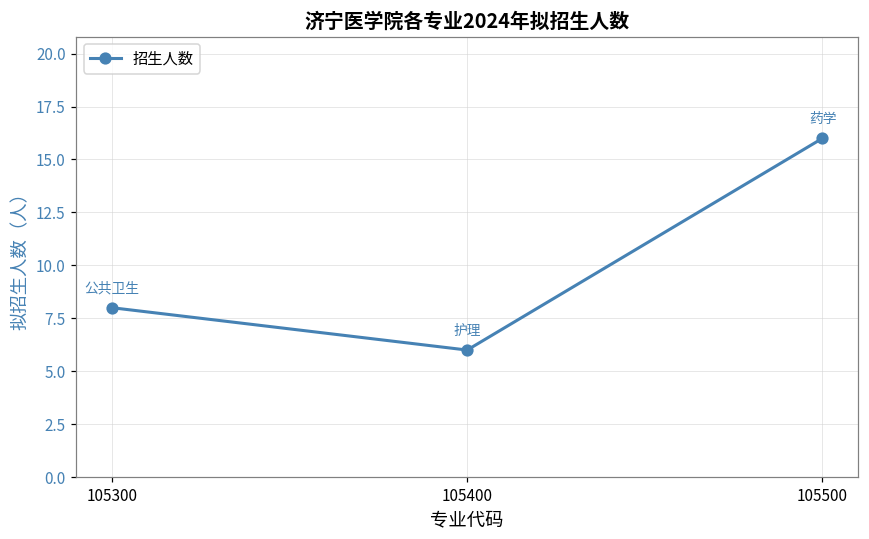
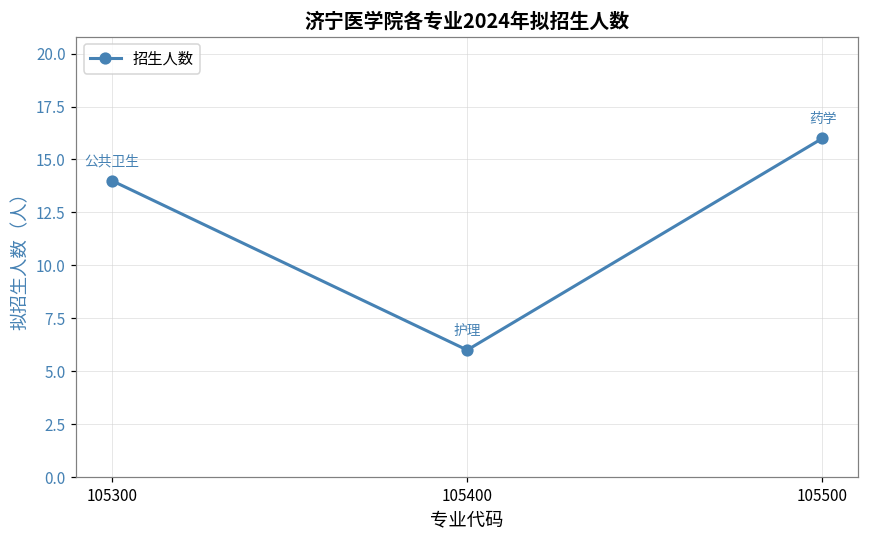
105300: 8 -> 14
